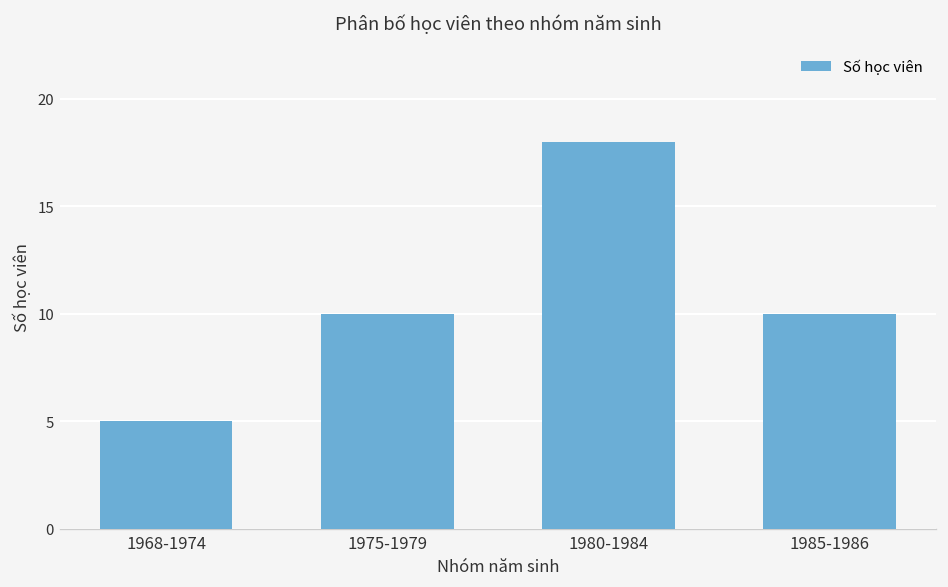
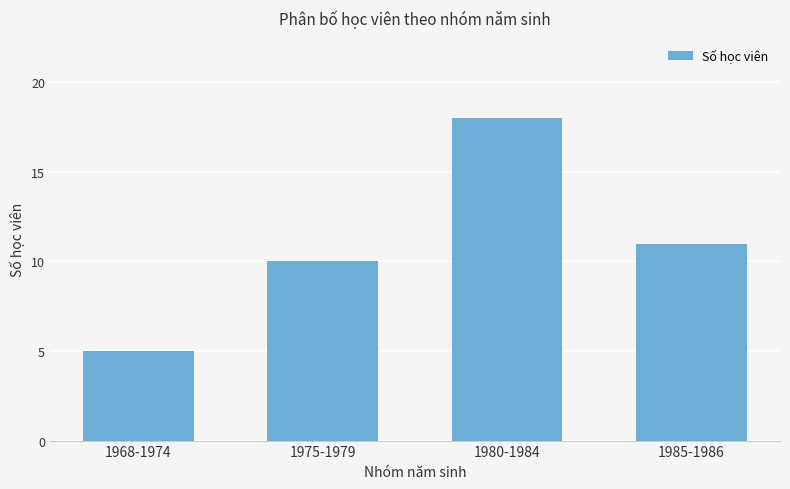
1985-1986: 10 -> 11
